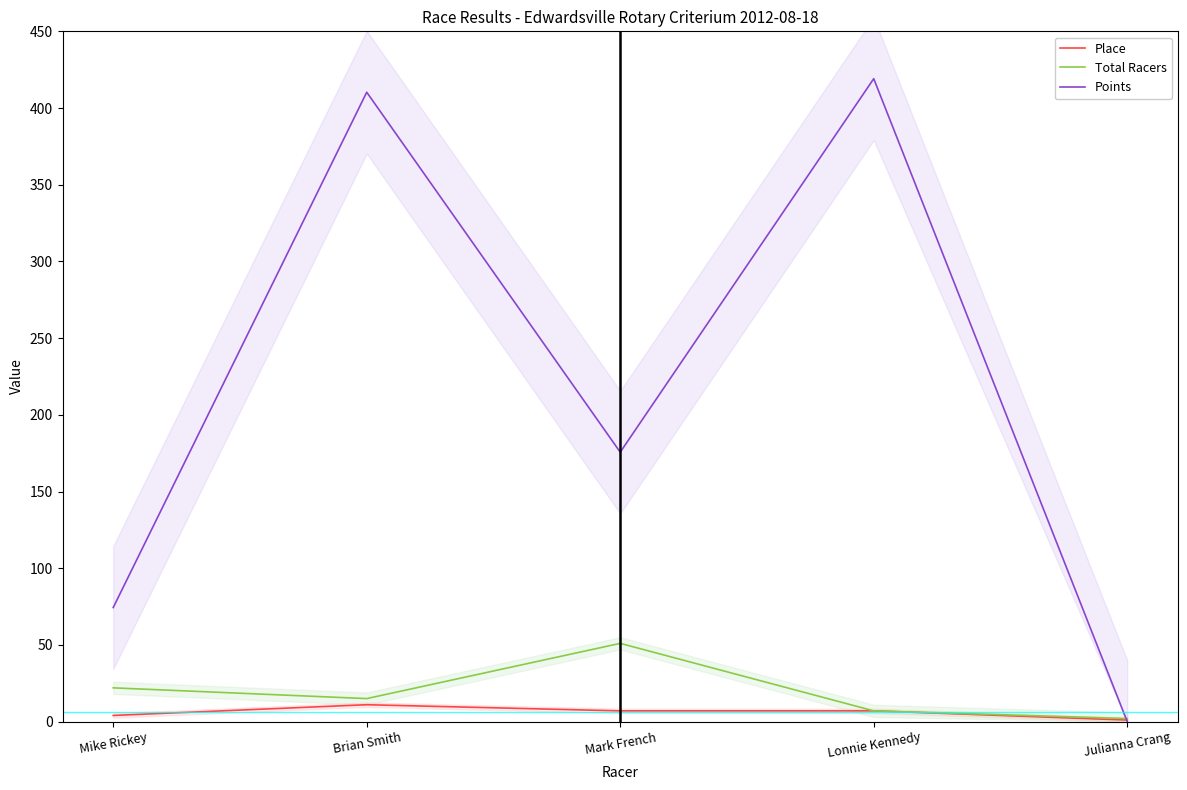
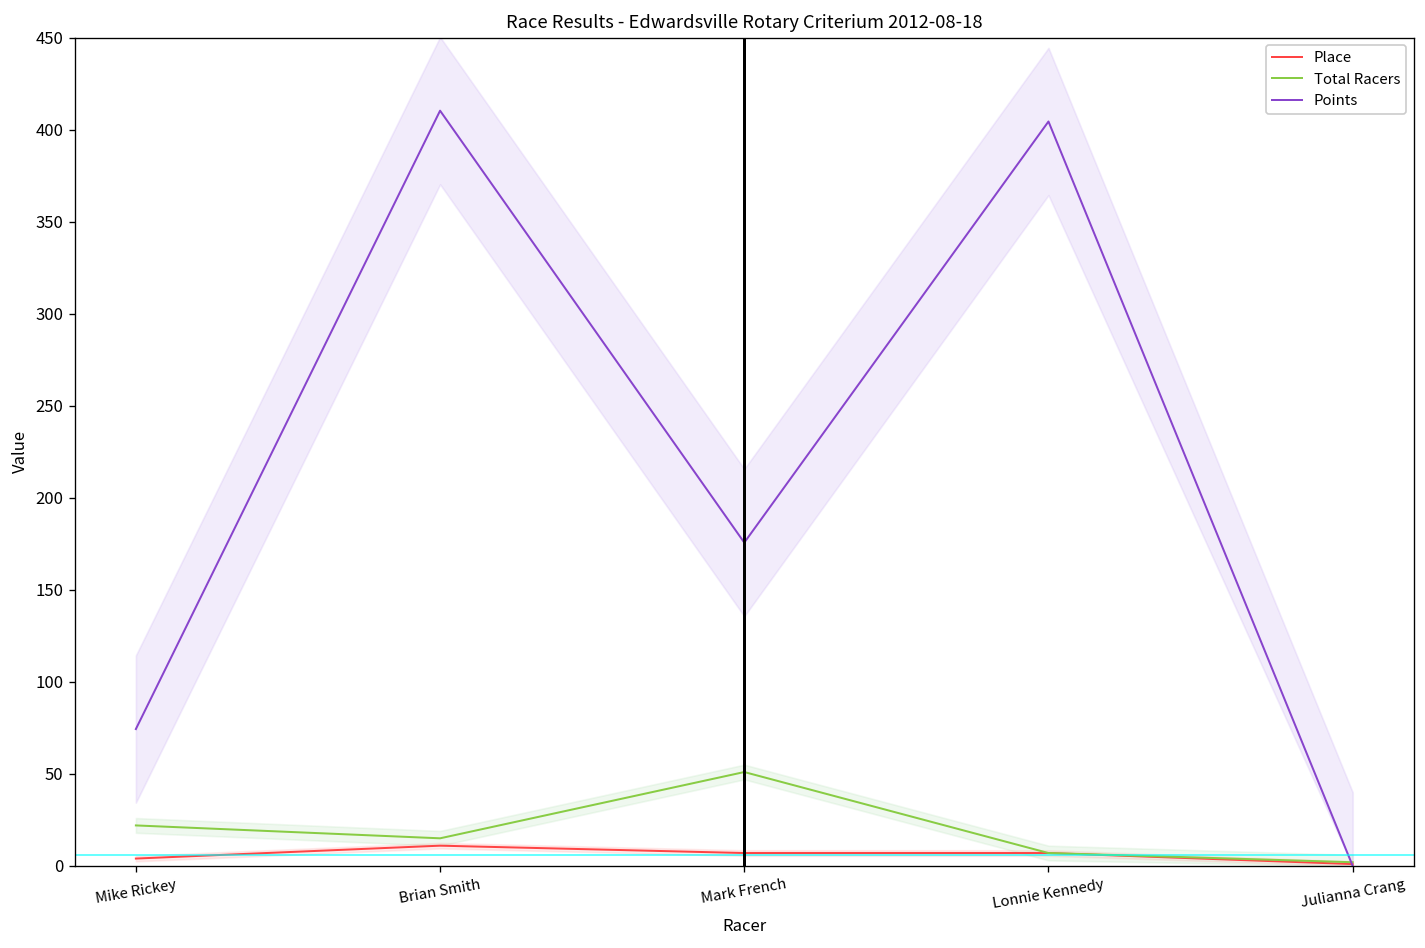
Points, Lonnie Kennedy: 419 -> 404
